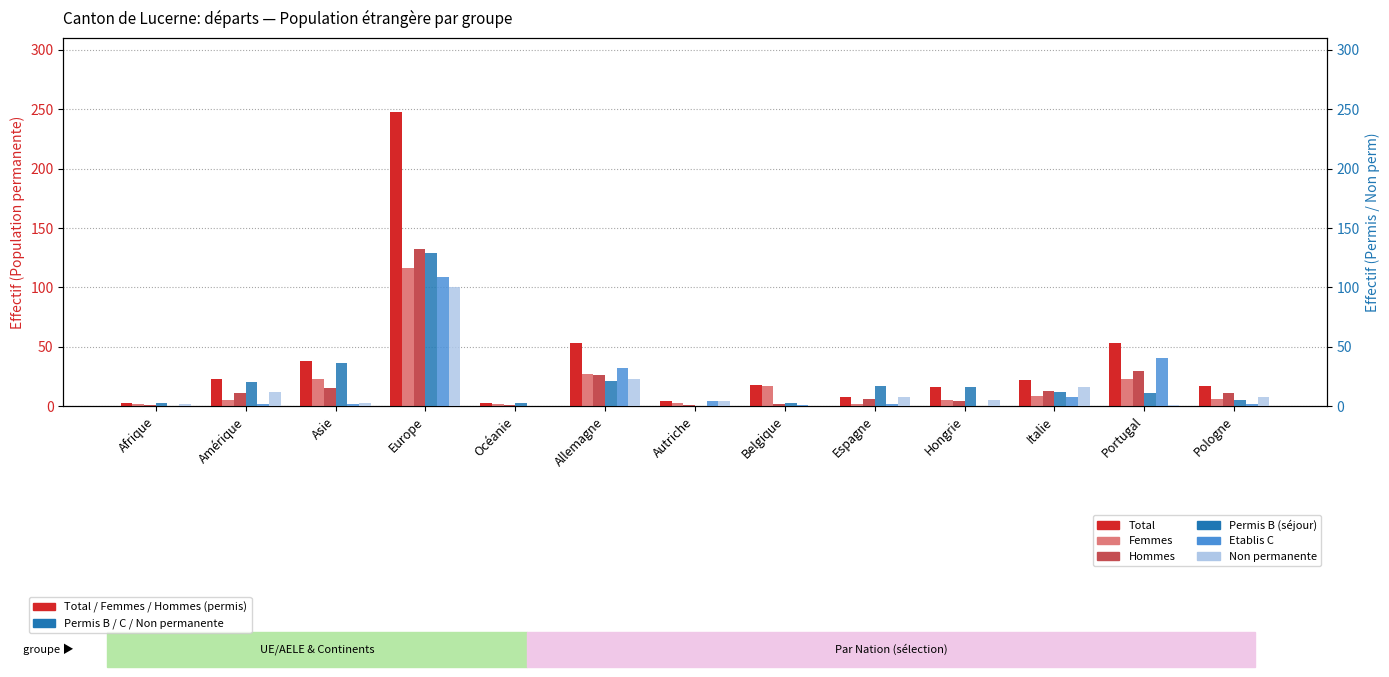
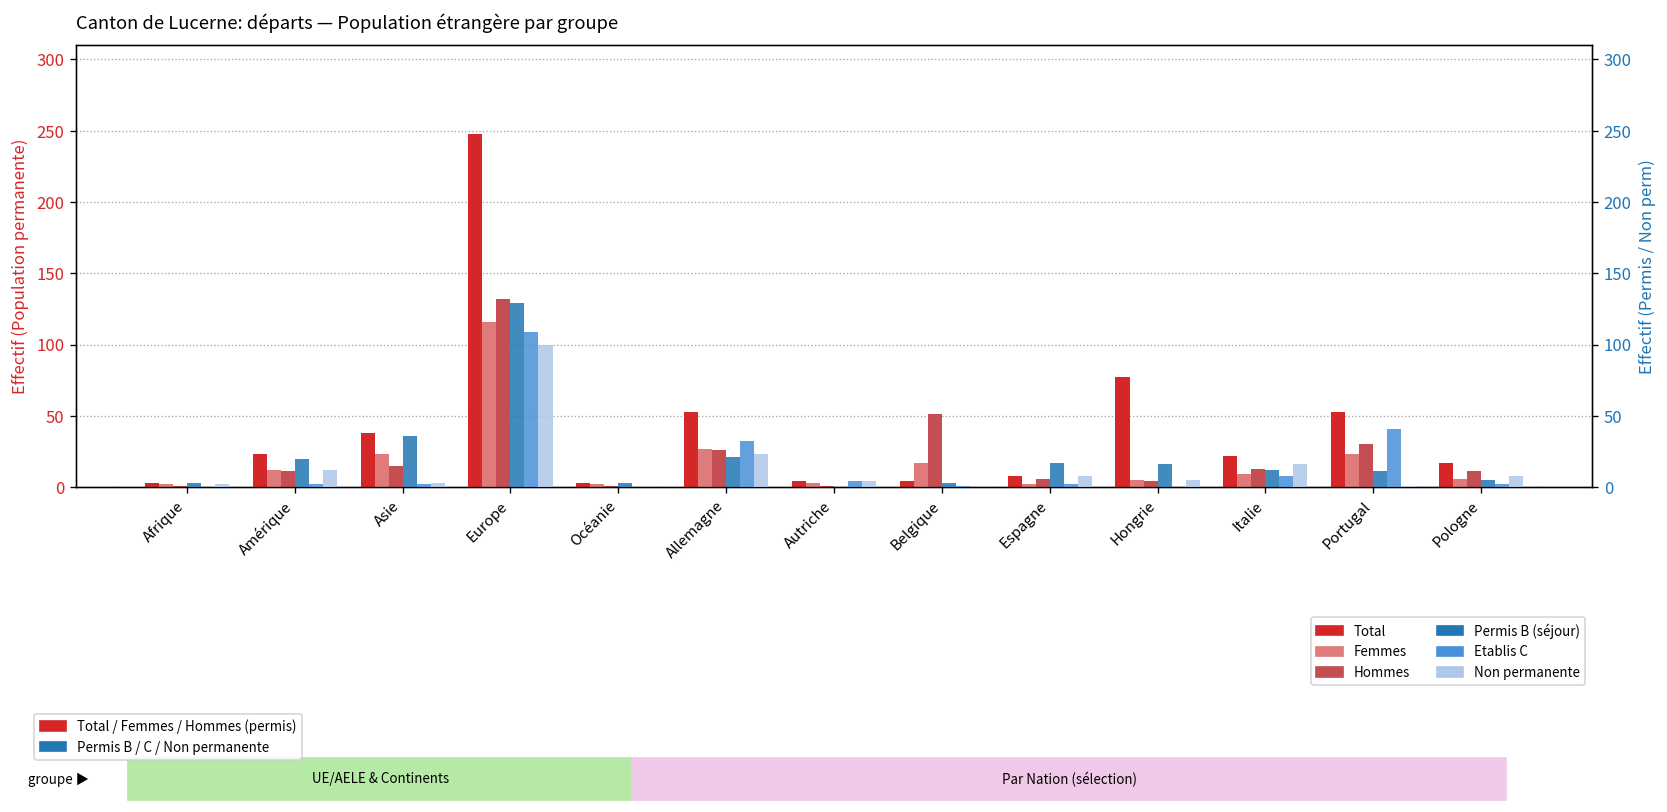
Femmes, Amérique: 5 -> 12
Total, Belgique: 18 -> 4
Hommes, Belgique: 2 -> 51
Total, Hongrie: 16 -> 77
